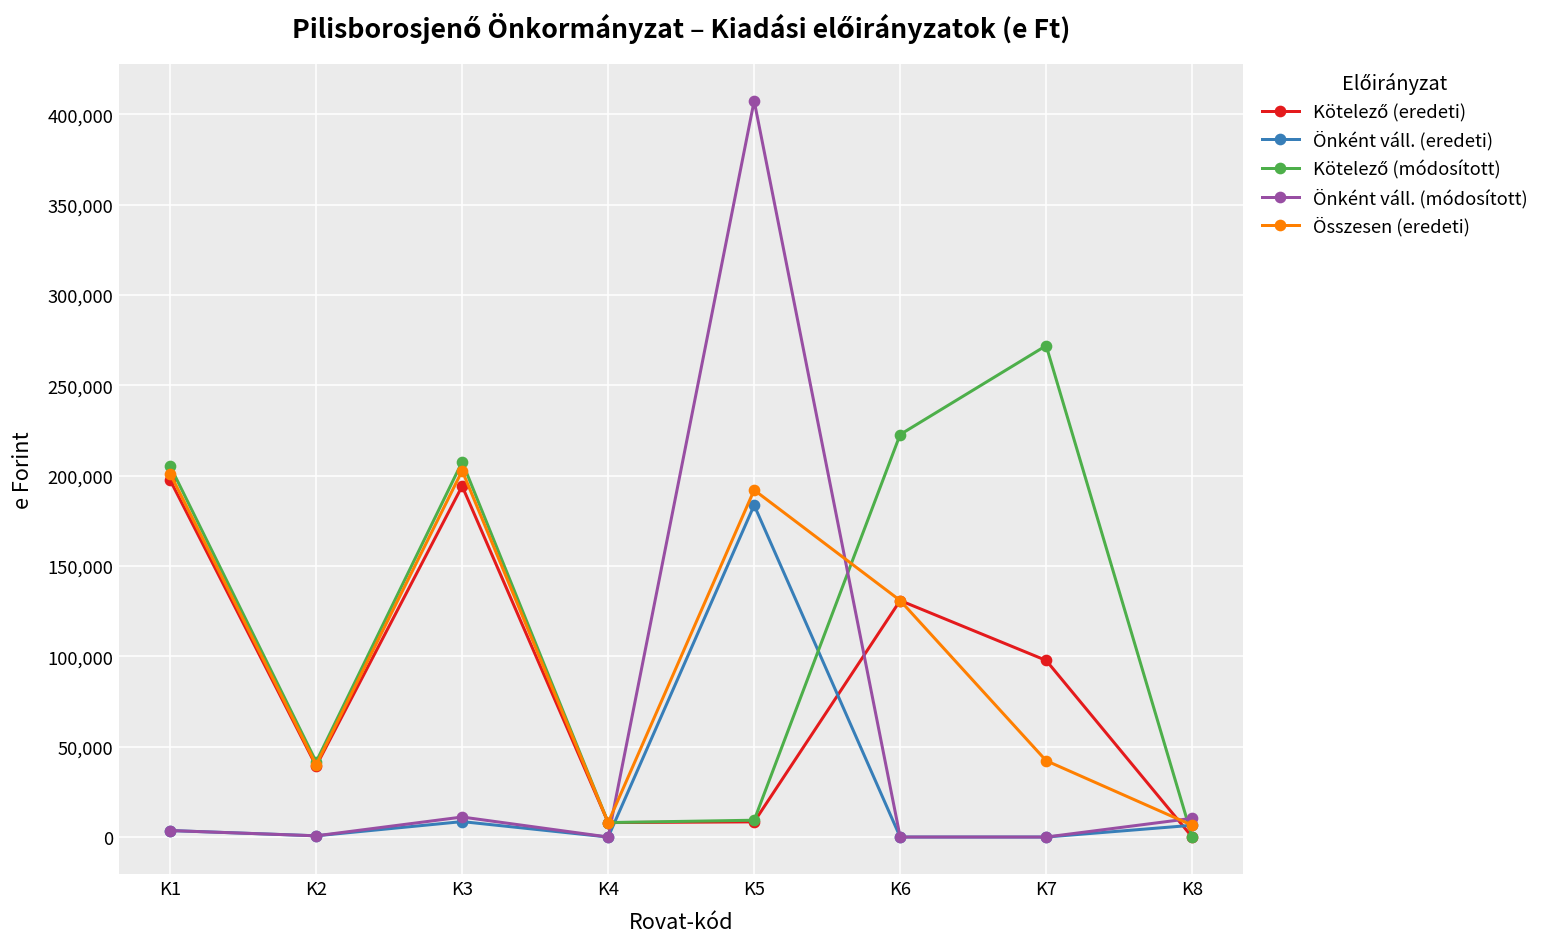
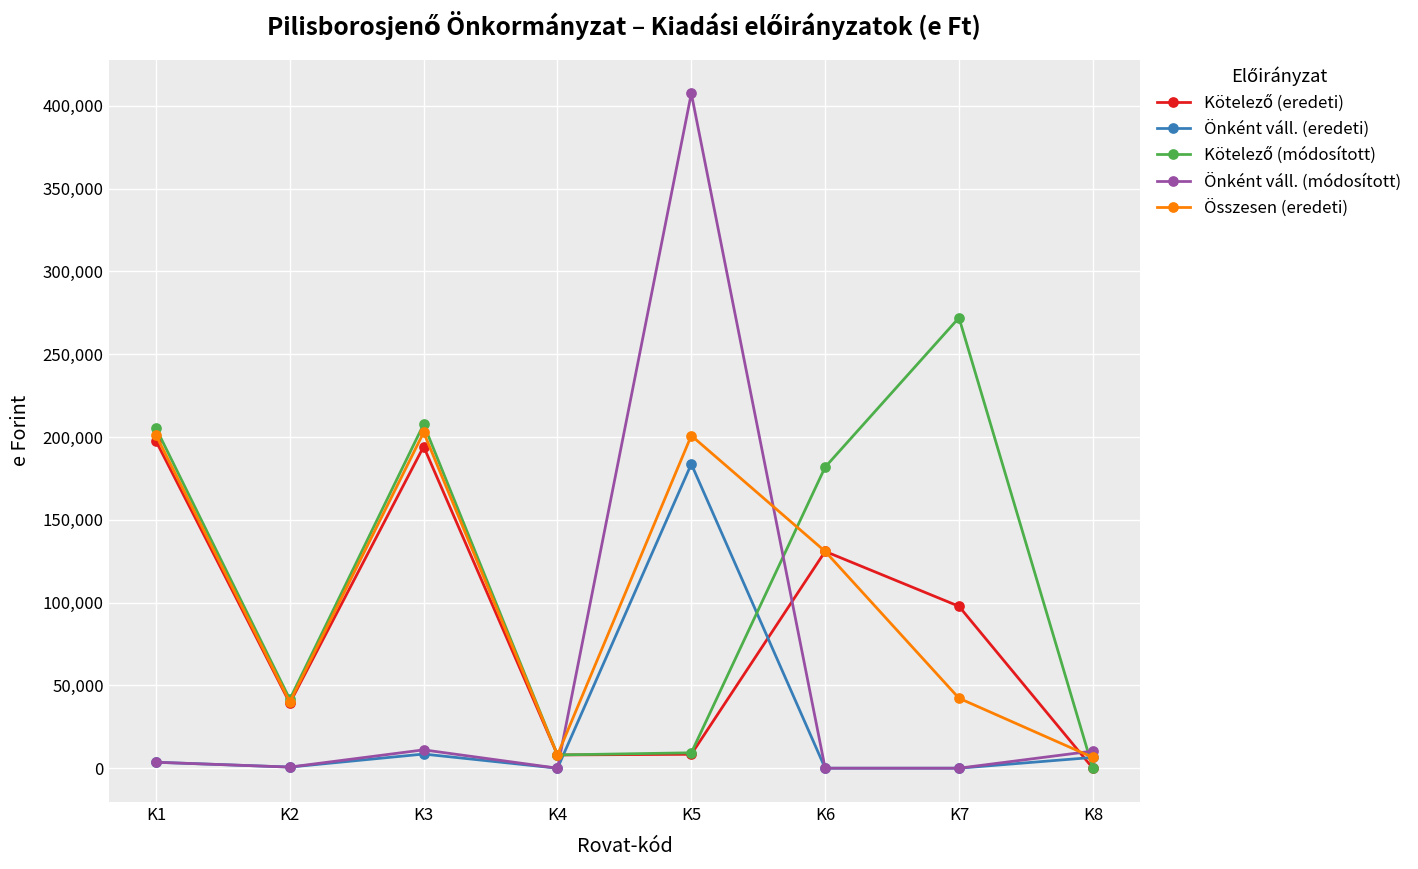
Összesen (eredeti), K5: 192,000 -> 201,000
Kötelező (módosított), K6: 223,000 -> 182,000
